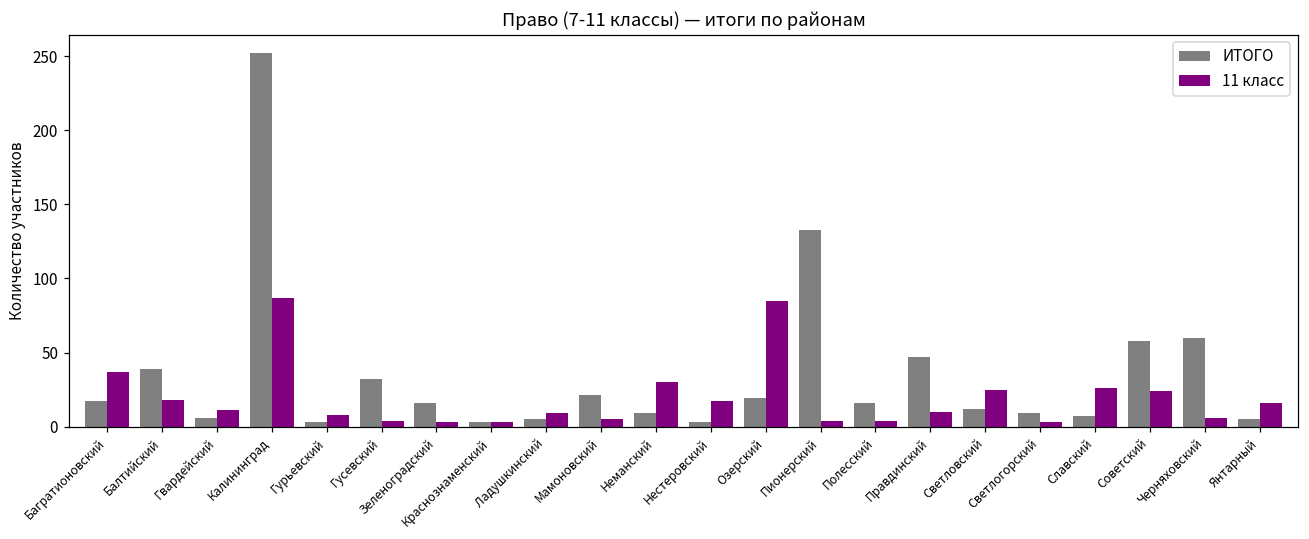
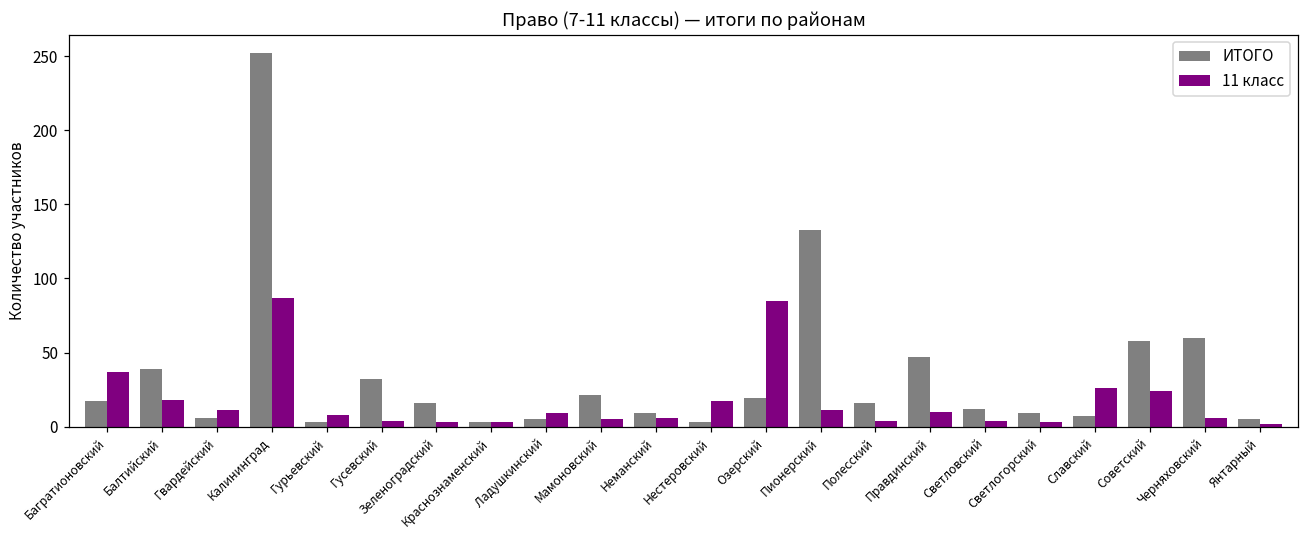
11 класс, Неманский: 30 -> 6
11 класс, Пионерский: 4 -> 11
11 класс, Светловский: 25 -> 4
11 класс, Янтарный: 16 -> 2
